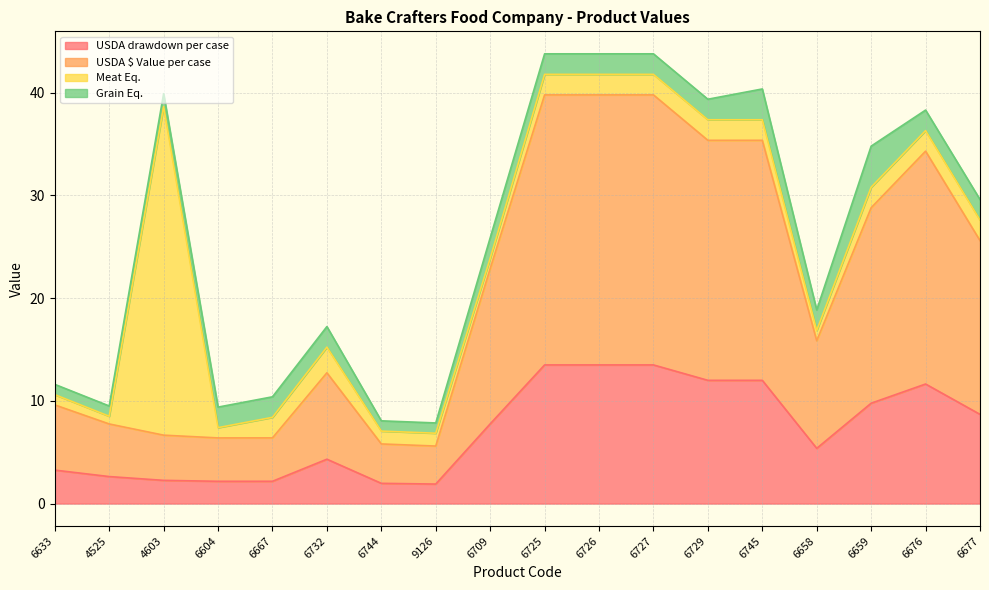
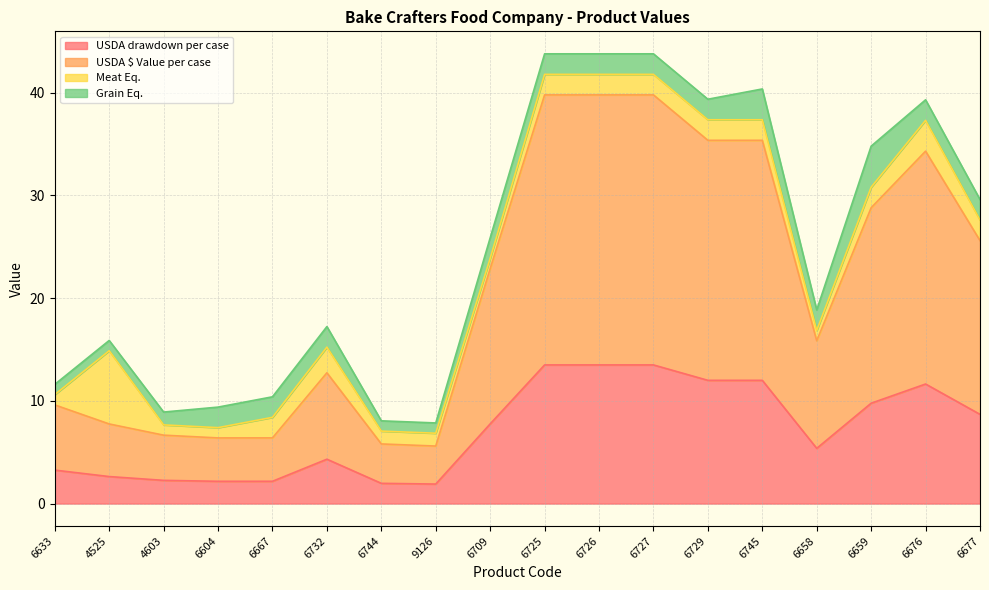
Meat Eq., 4525: 0.8 -> 7.1
Meat Eq., 4603: 32 -> 1
Meat Eq., 6676: 2 -> 3
